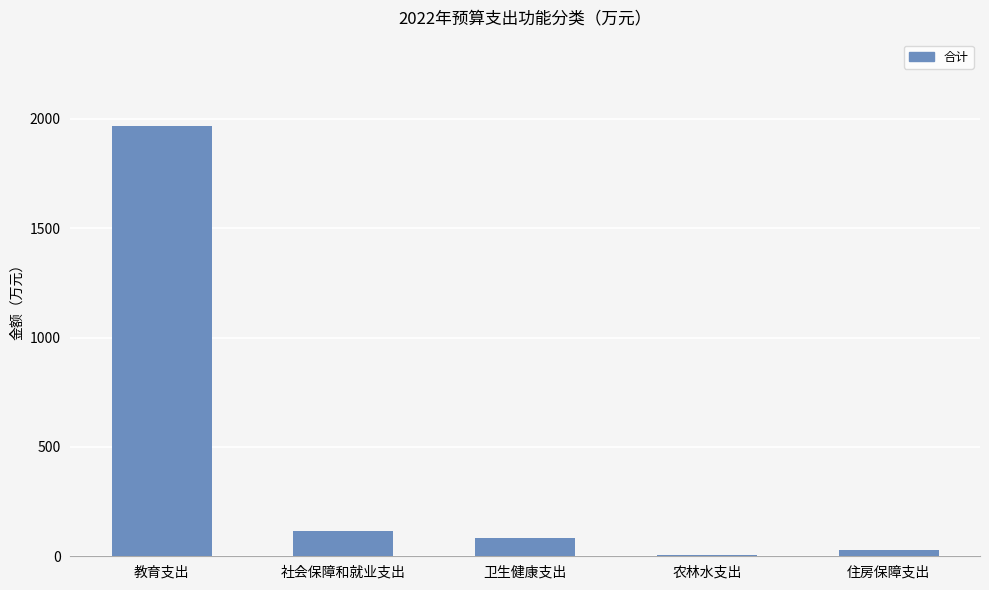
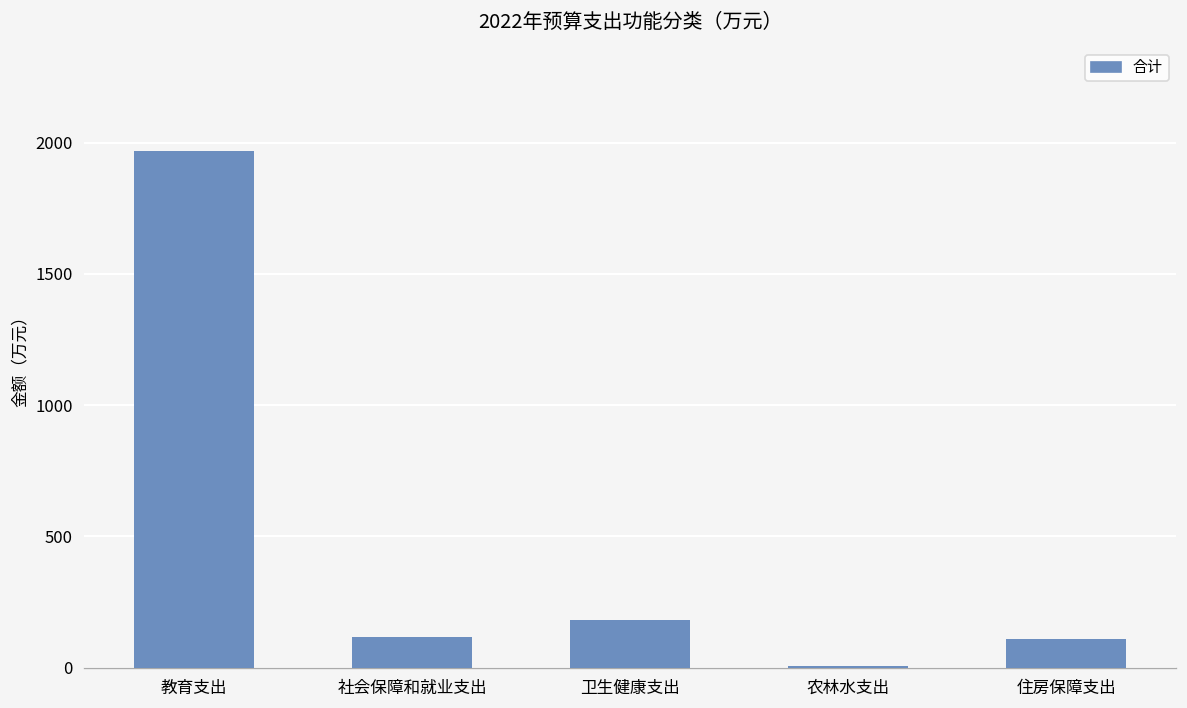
卫生健康支出: 80 -> 180
住房保障支出: 30 -> 110
